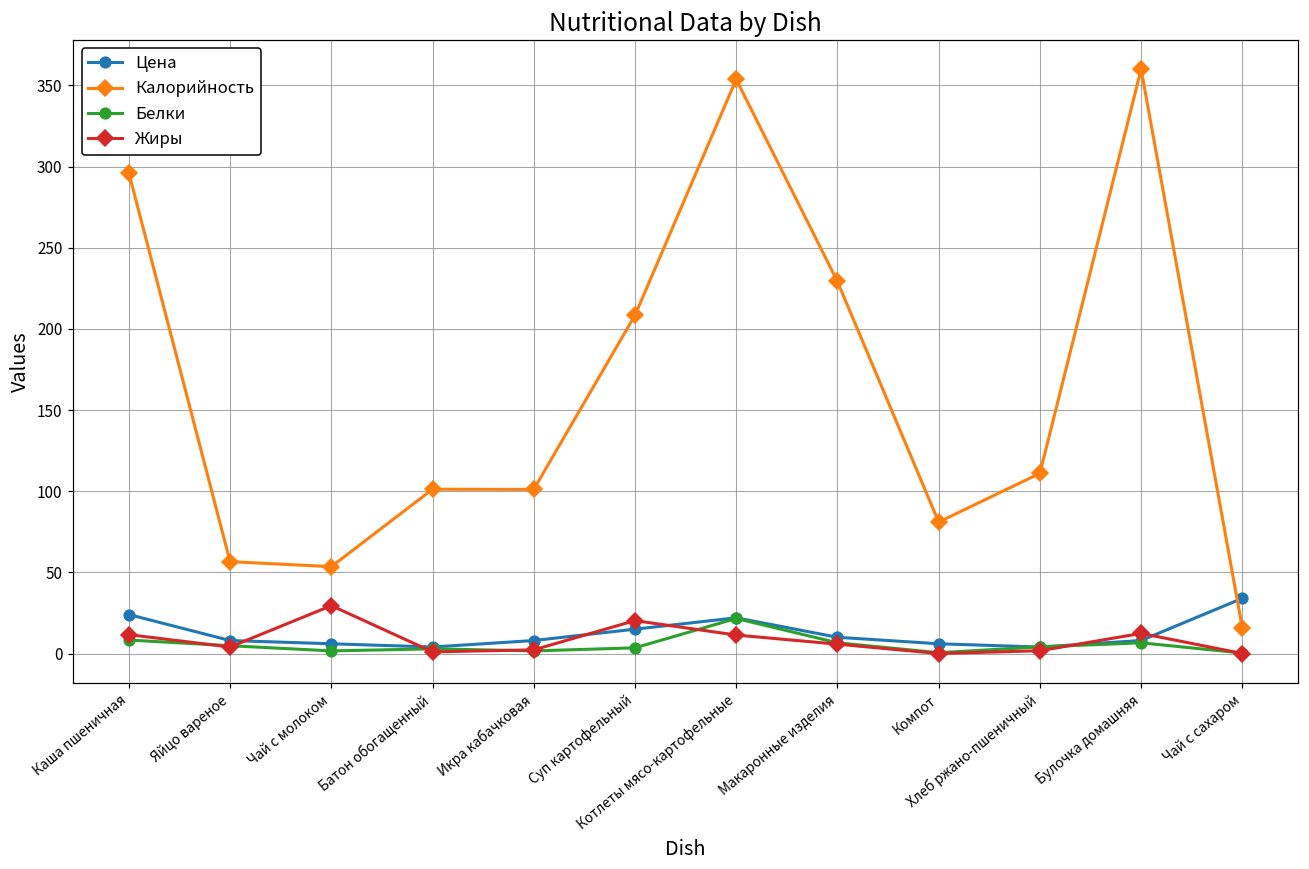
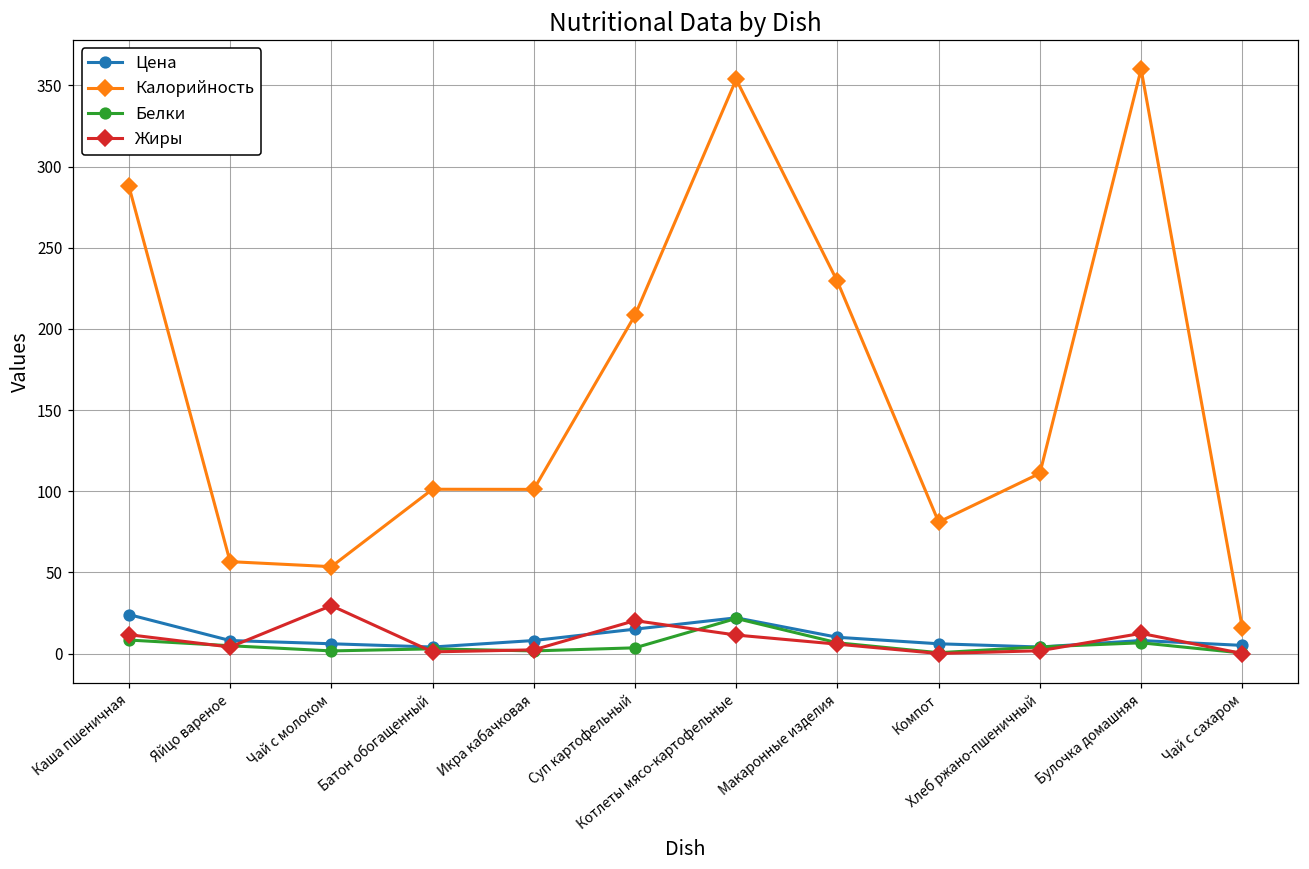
Калорийность, Каша пшеничная: 296 -> 288
Цена, Чай с сахаром: 34 -> 5
